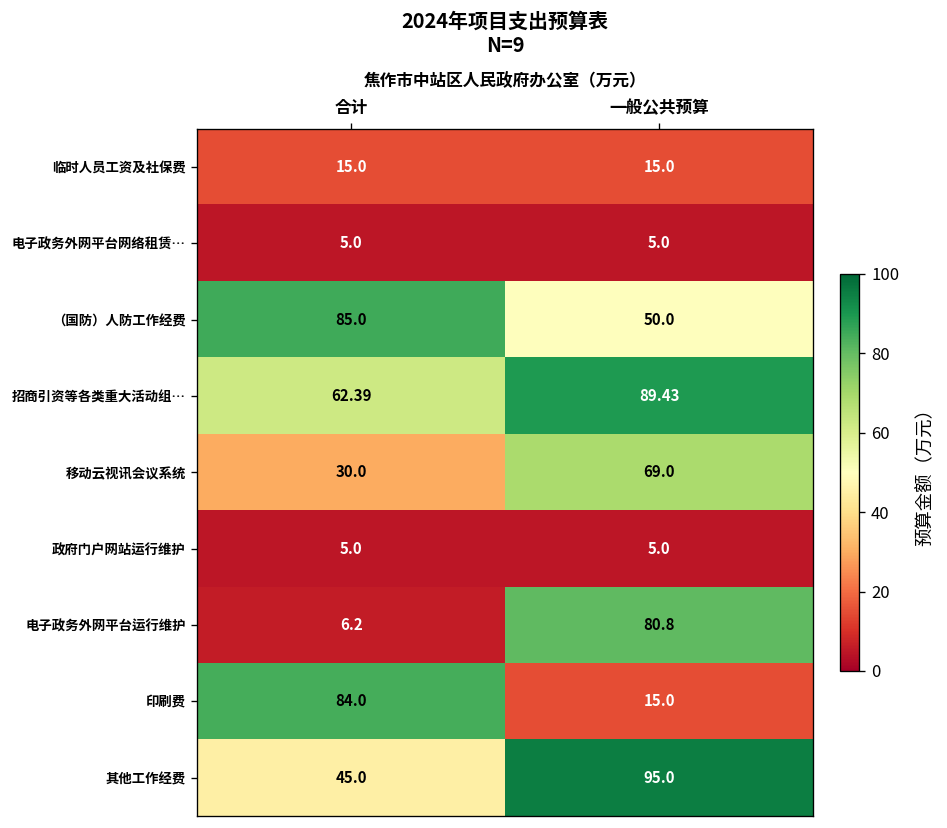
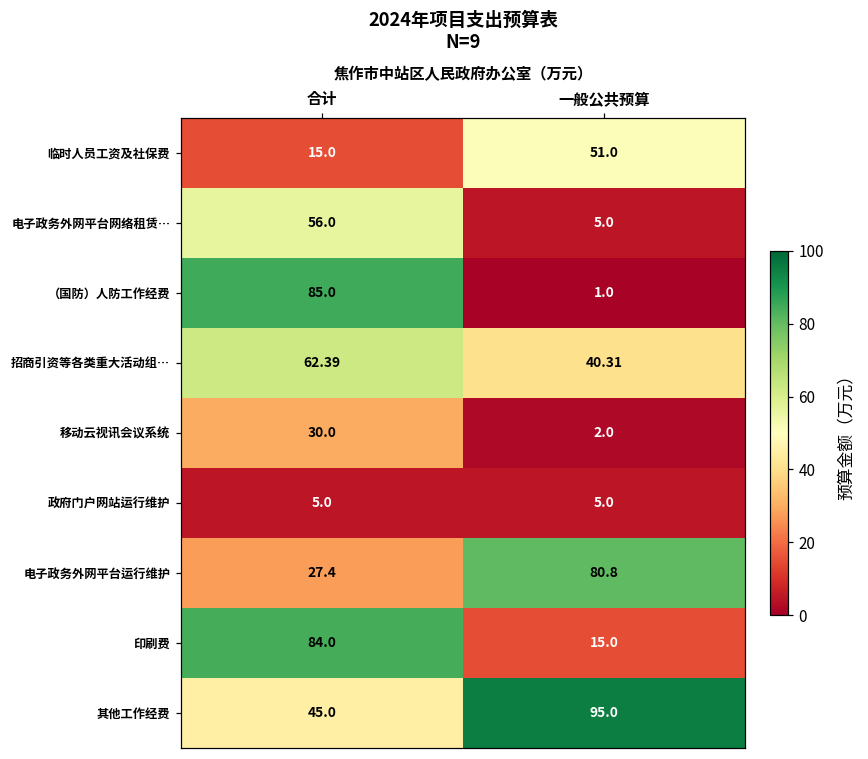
临时人员工资及社保费, 一般公共预算: 15.0 -> 51.0
电子政务外网平台网络租赁…, 合计: 5.0 -> 56.0
（国防）人防工作经费, 一般公共预算: 50.0 -> 1.0
招商引资等各类重大活动组…, 一般公共预算: 89.43 -> 40.31
移动云视讯会议系统, 一般公共预算: 69.0 -> 2.0
电子政务外网平台运行维护, 合计: 6.2 -> 27.4
